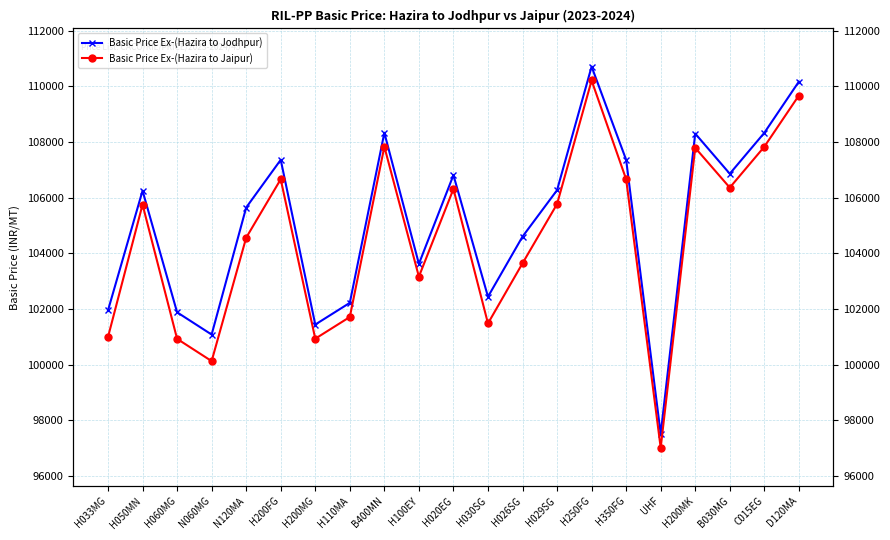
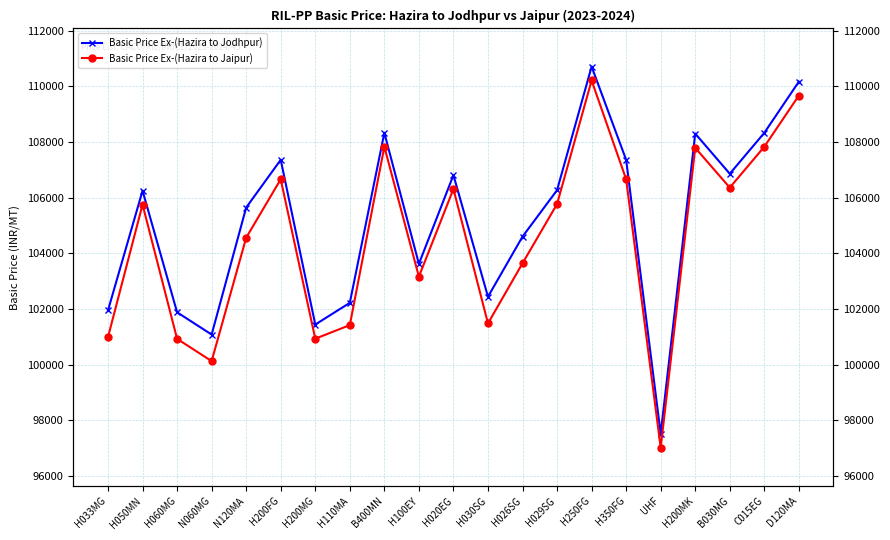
Basic Price Ex-(Hazira to Jaipur), H110MA: 101700 -> 101400
